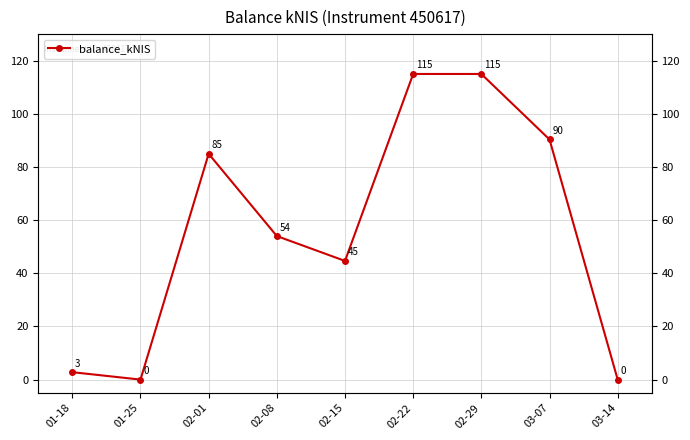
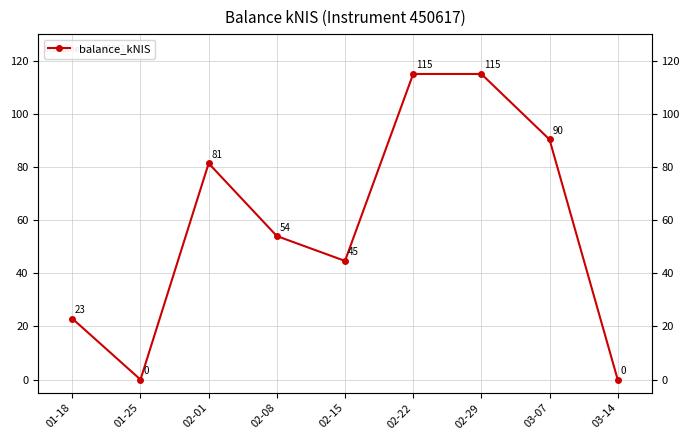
01-18: 3 -> 23
02-01: 85 -> 81
